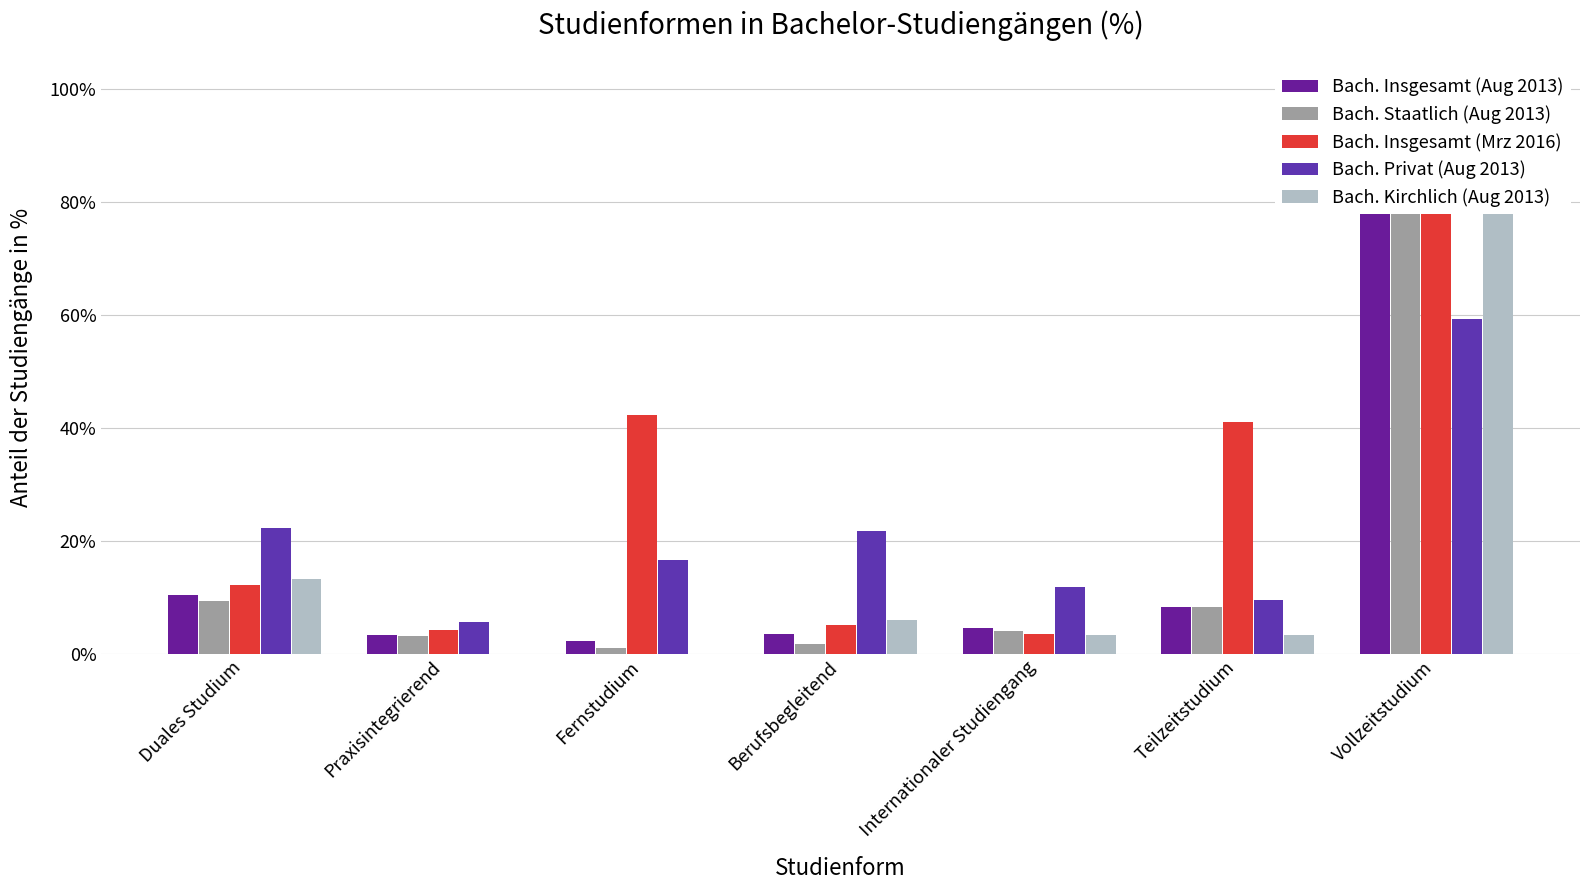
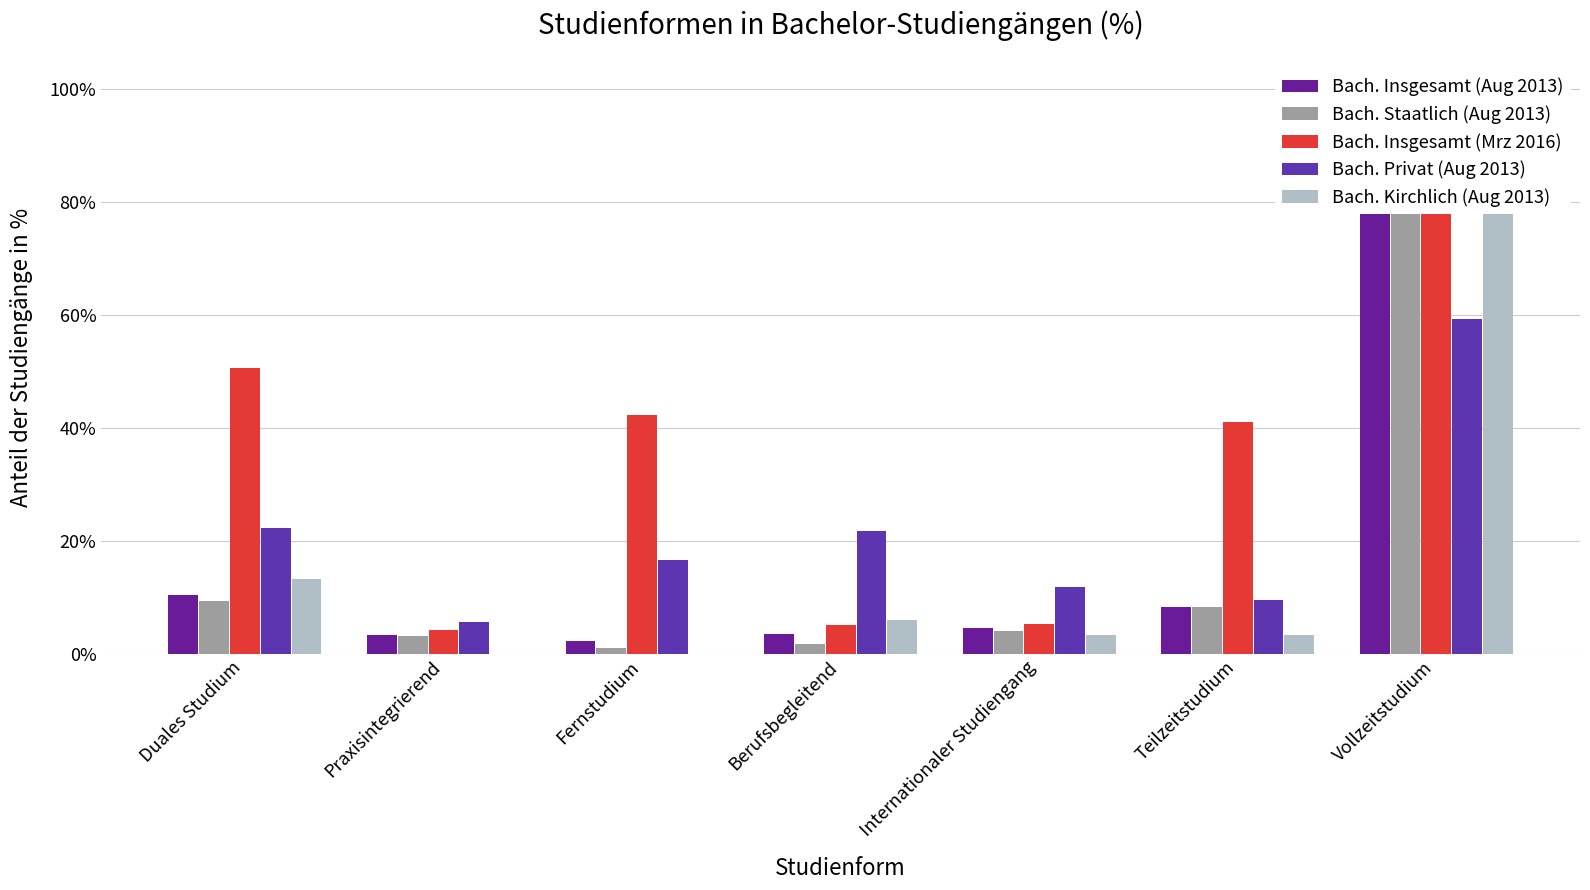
Bach. Insgesamt (Mrz 2016), Duales Studium: 12% -> 51%
Bach. Insgesamt (Mrz 2016), Internationaler Studiengang: 4% -> 5%
